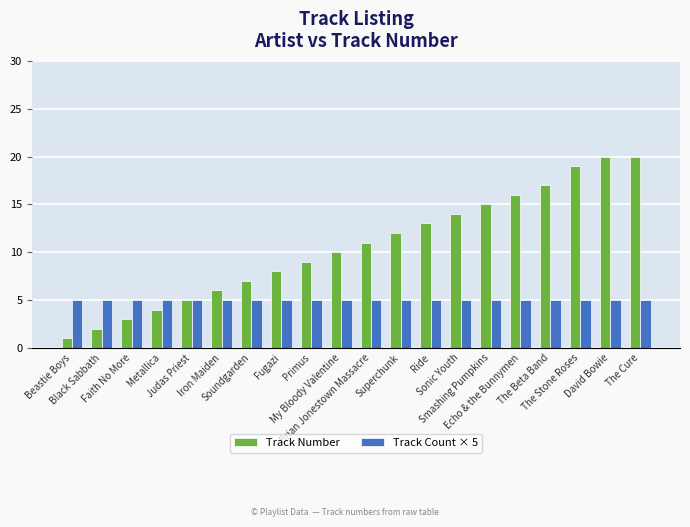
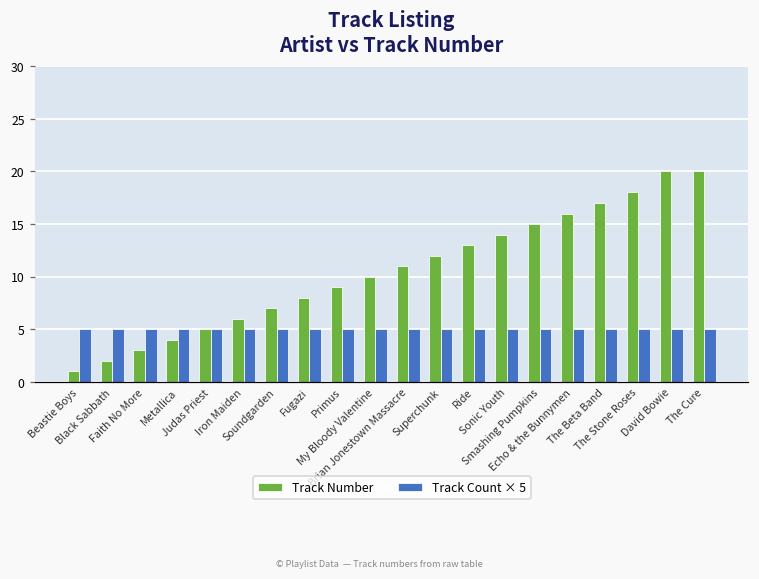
Track Number, The Stone Roses: 19 -> 18
